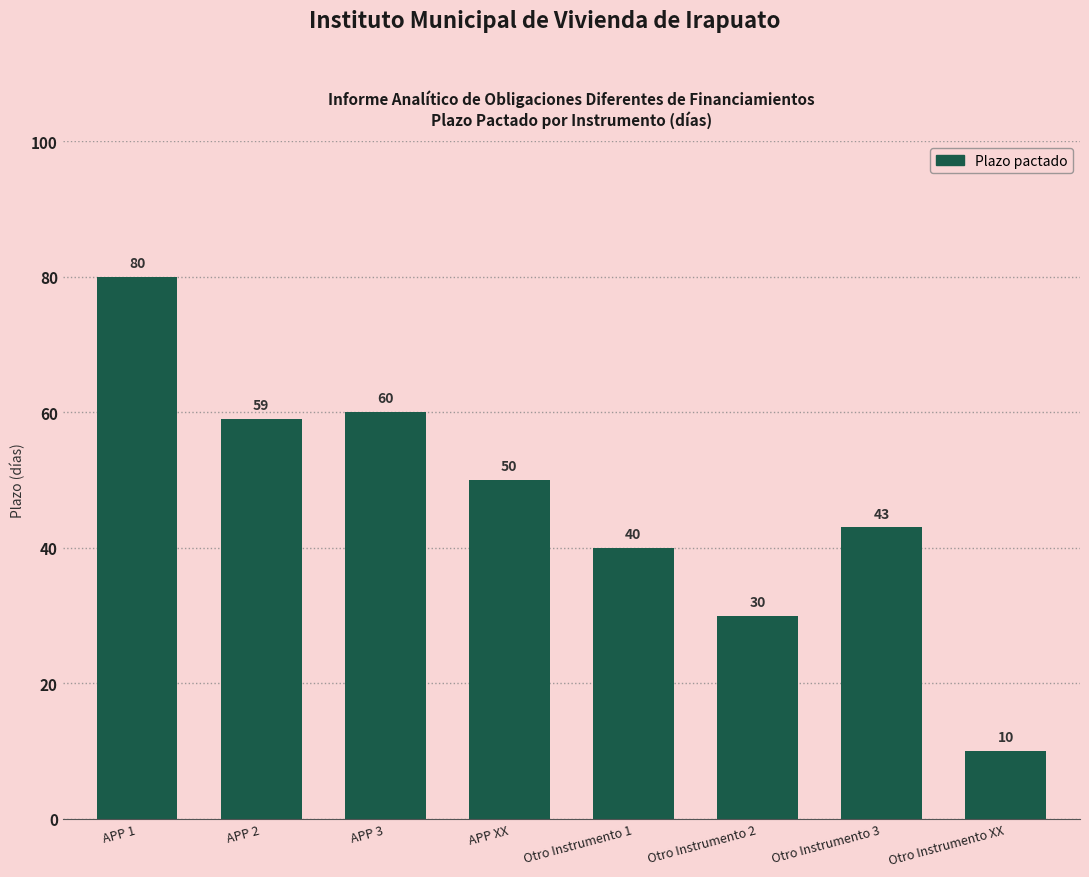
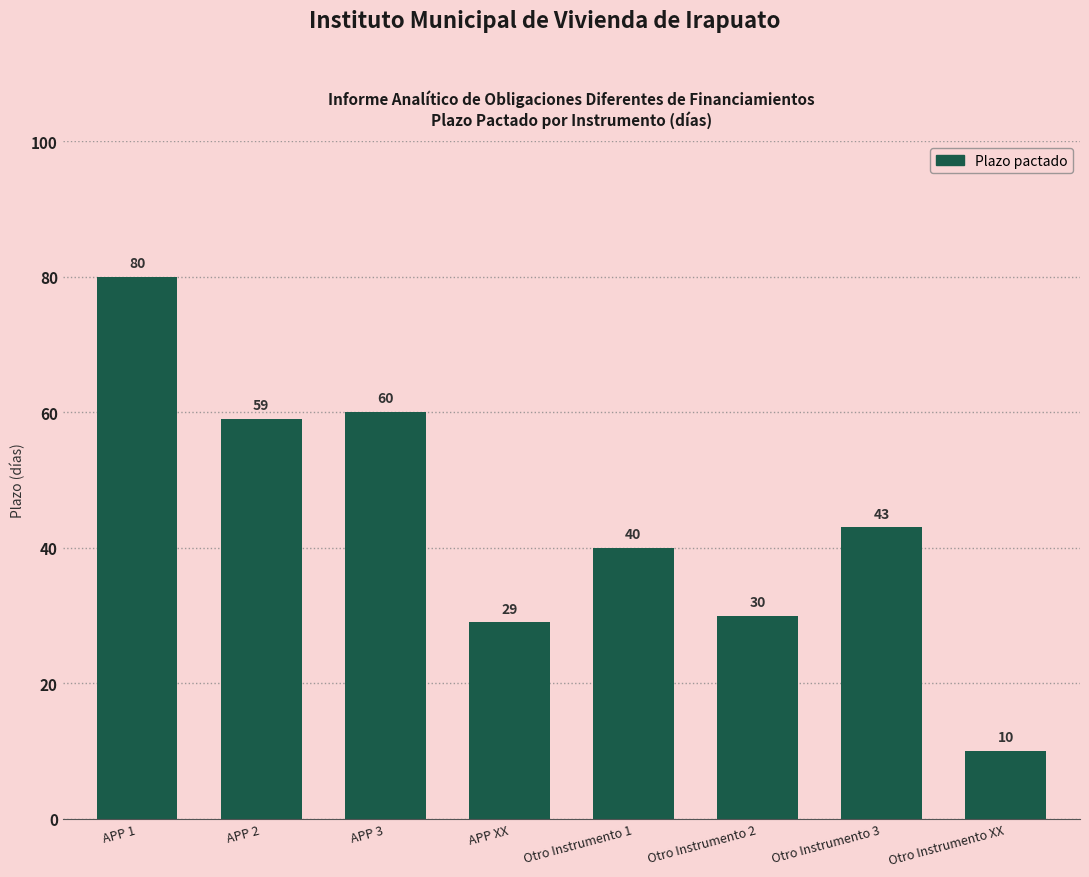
APP XX: 50 -> 29
